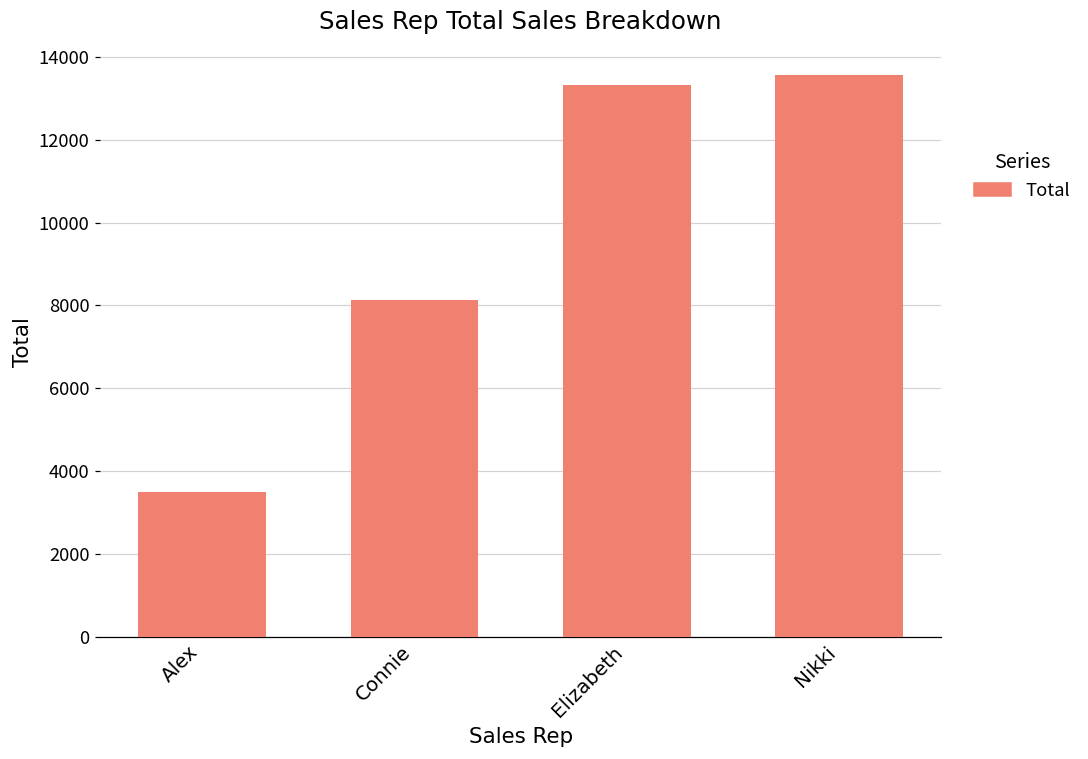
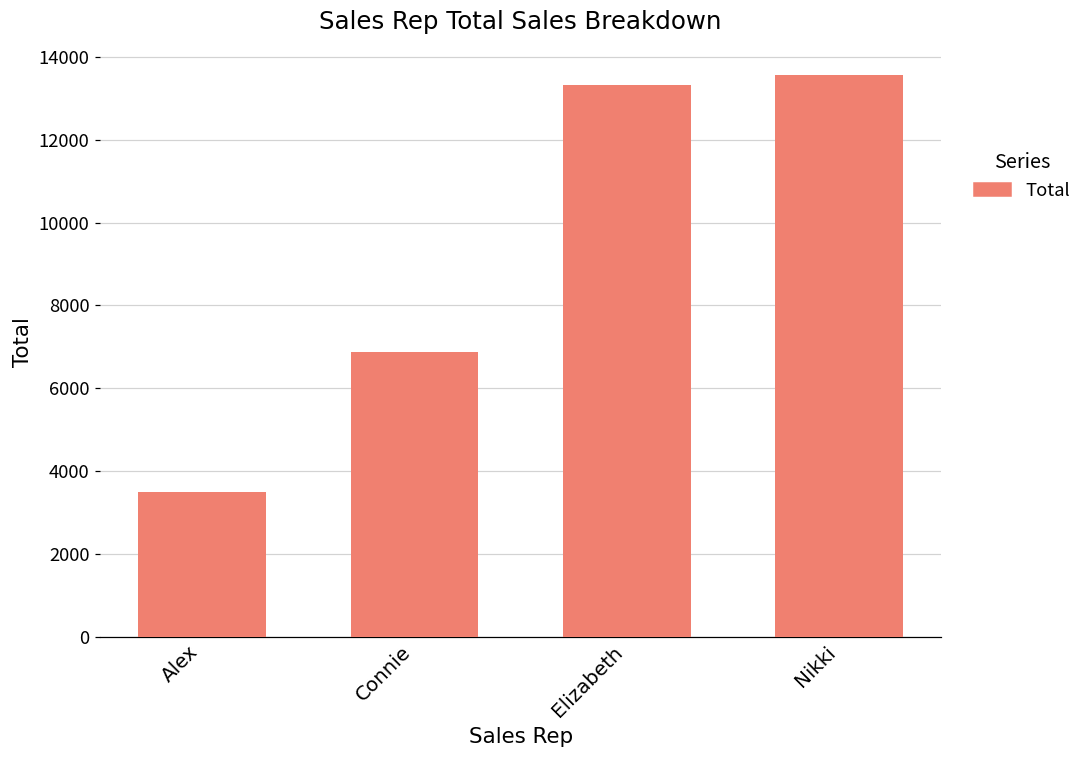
Connie: 8100 -> 6900
